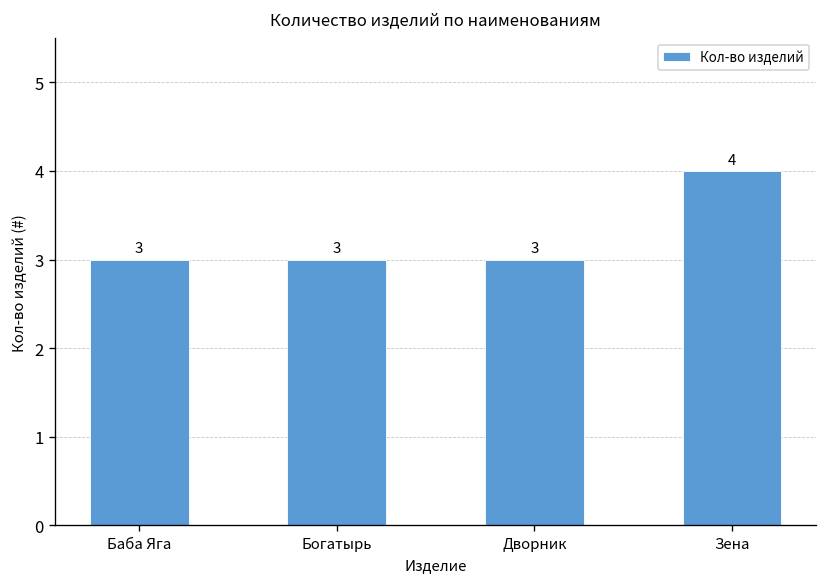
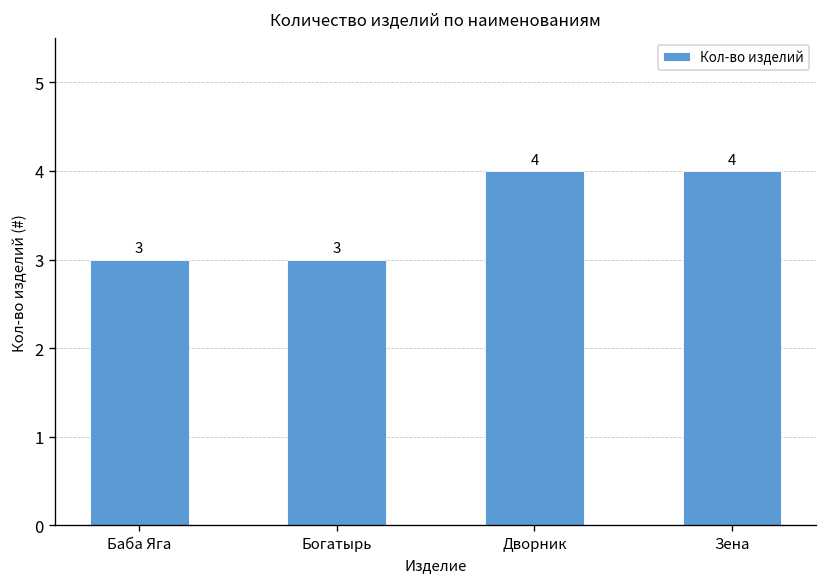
Дворник: 3 -> 4
